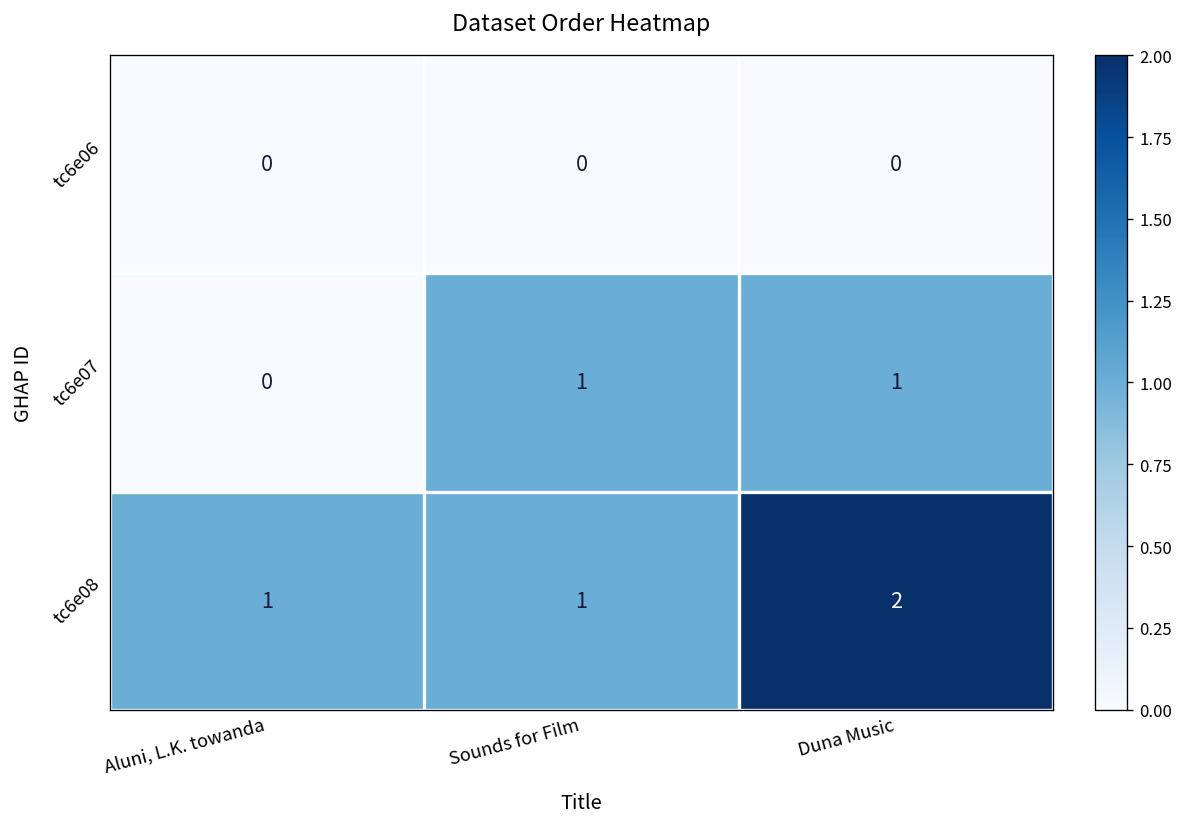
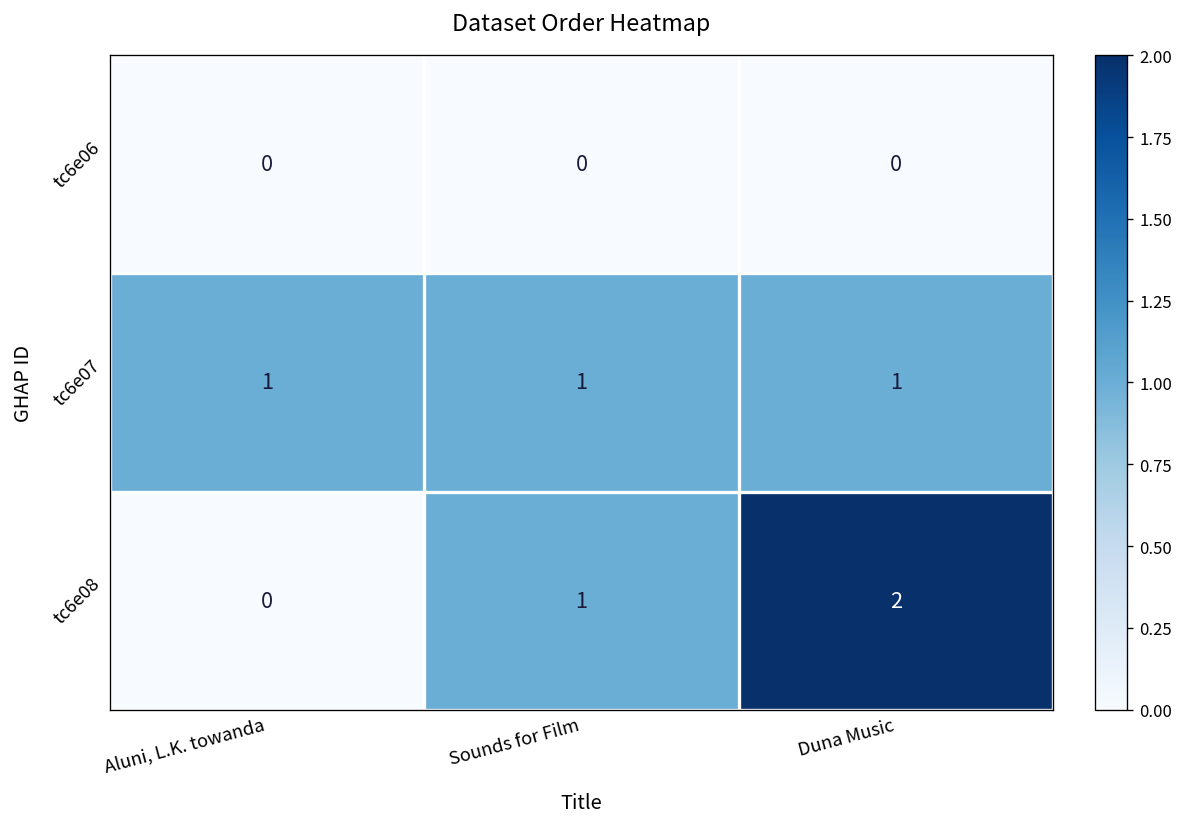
tc6e07, Aluni, L.K. towanda: 0 -> 1
tc6e08, Aluni, L.K. towanda: 1 -> 0
